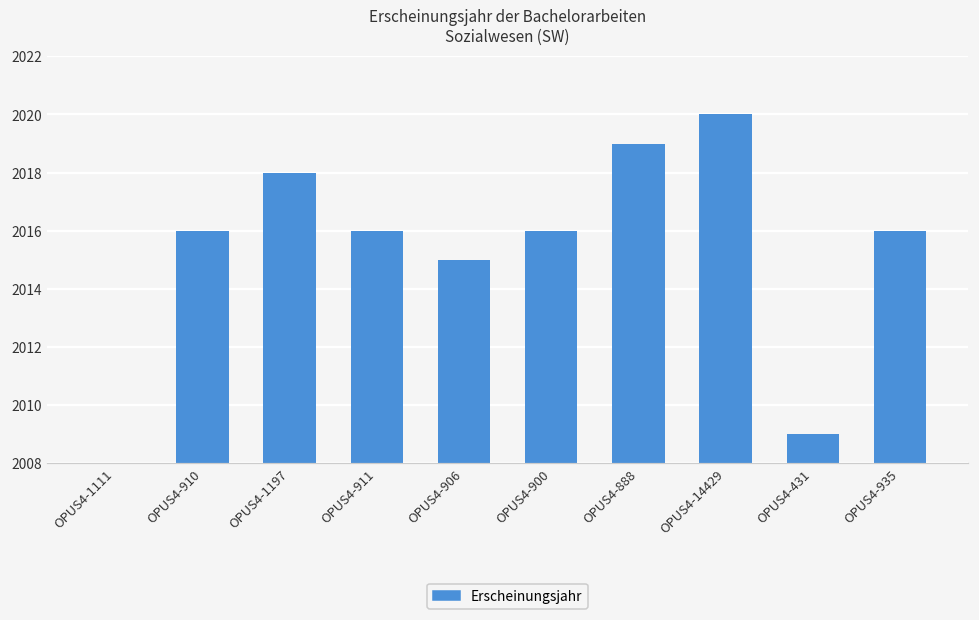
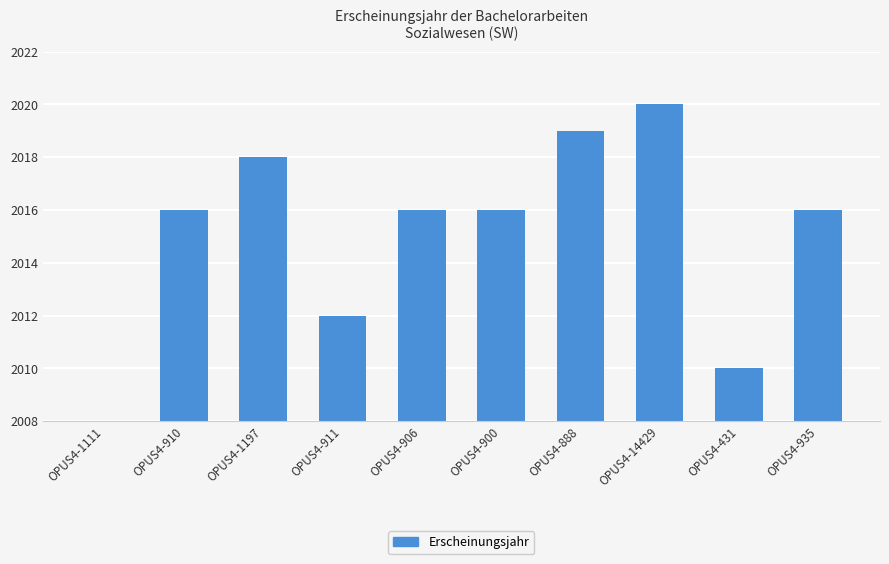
OPUS4-911: 2016 -> 2012
OPUS4-906: 2015 -> 2016
OPUS4-431: 2009 -> 2010
